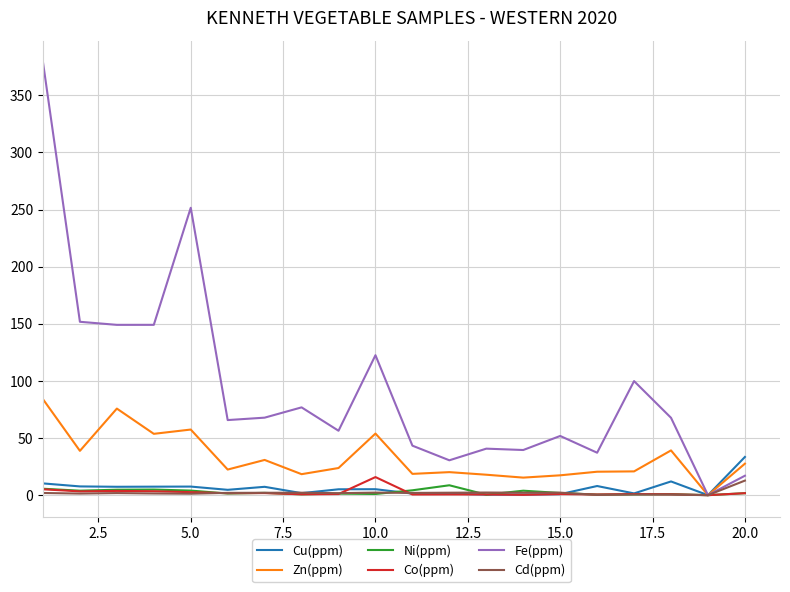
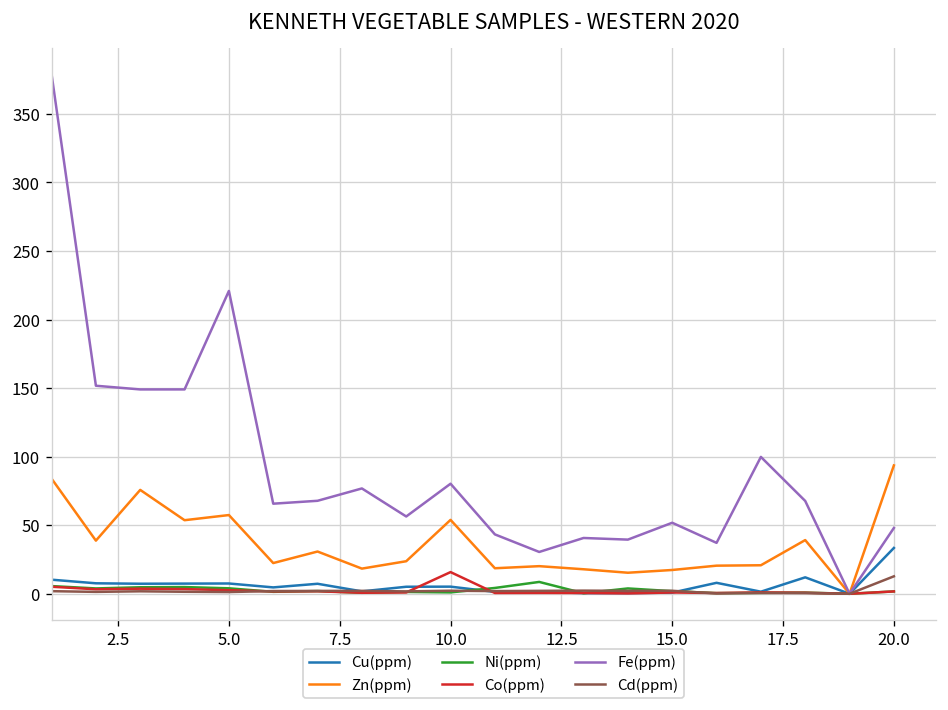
Fe(ppm), 5.0: 252 -> 221
Fe(ppm), 10.0: 122 -> 80
Zn(ppm), 20.0: 28 -> 94
Fe(ppm), 20.0: 17 -> 48
